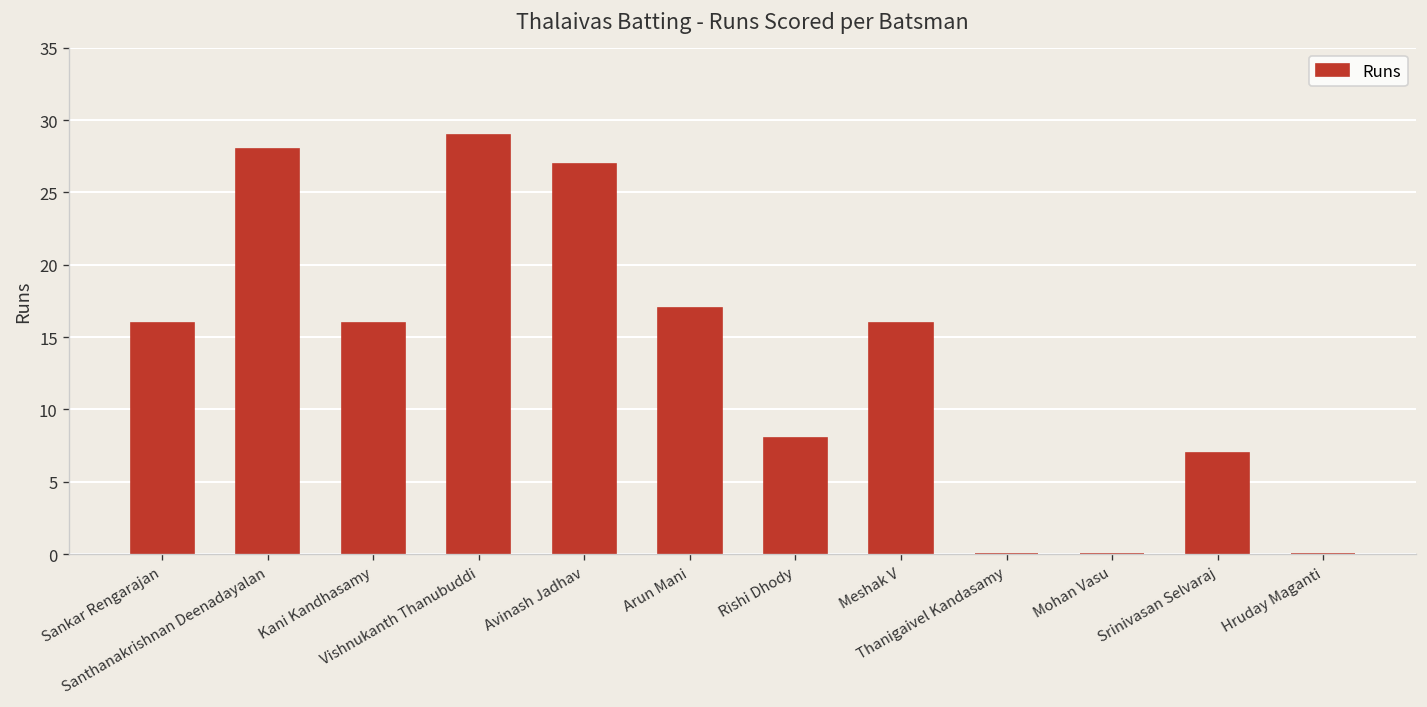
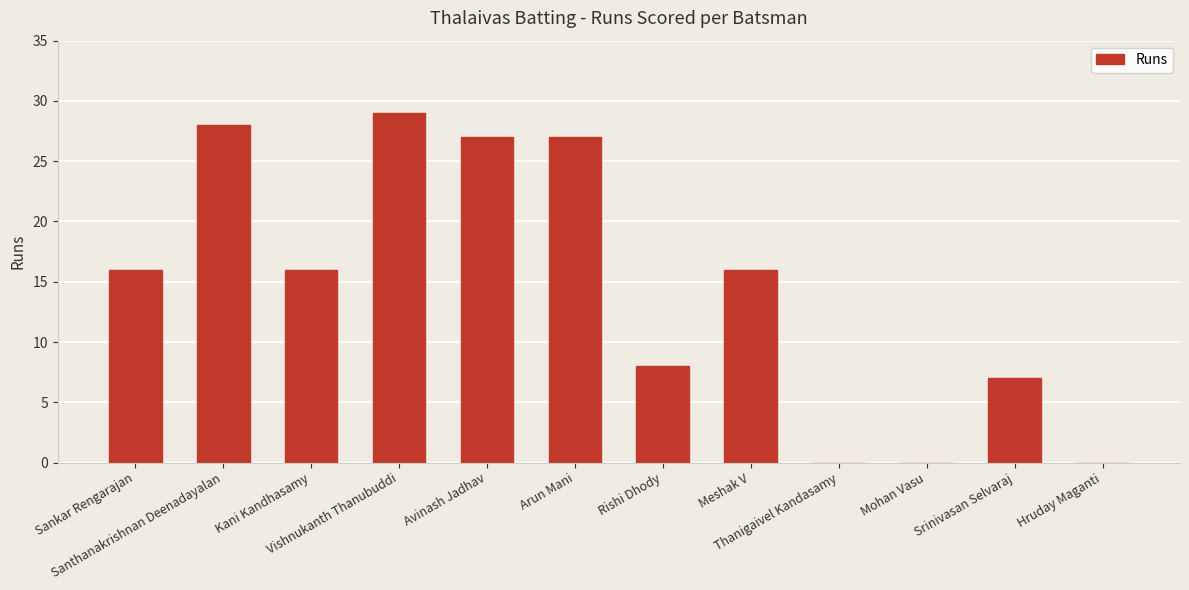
Arun Mani: 17 -> 27
